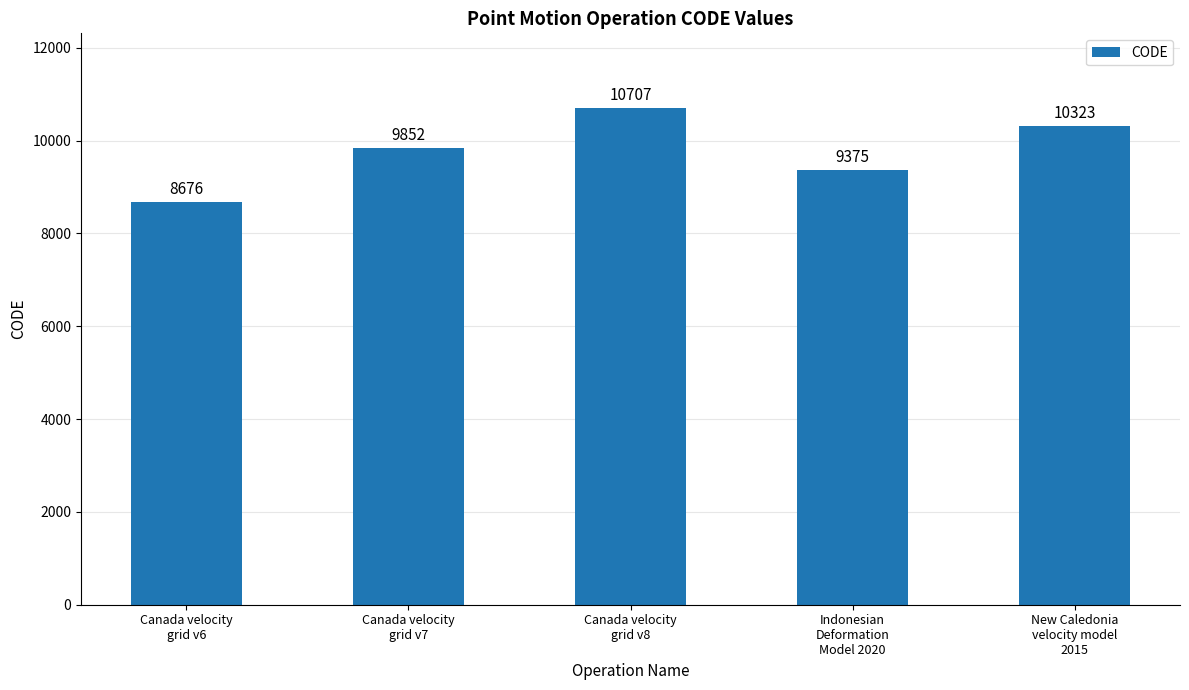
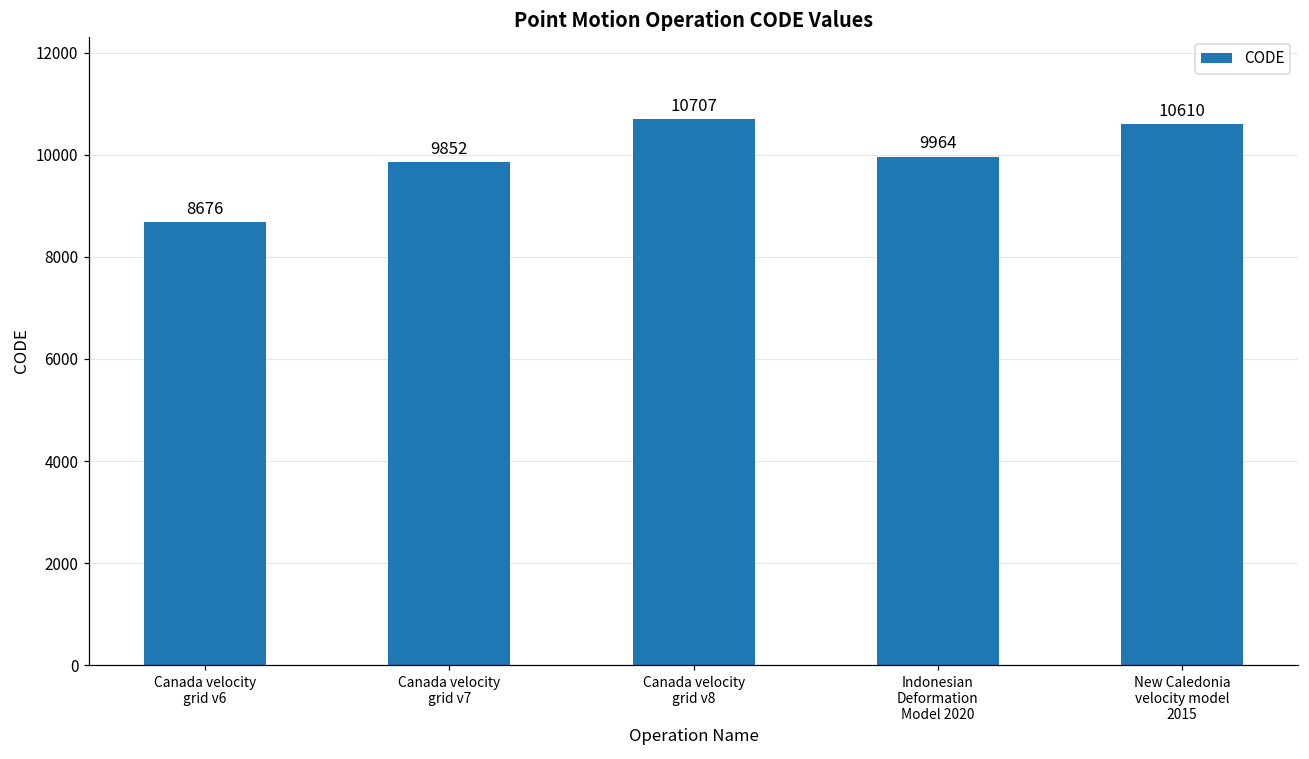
Indonesian Deformation Model 2020: 9375 -> 9964
New Caledonia velocity model 2015: 10323 -> 10610
